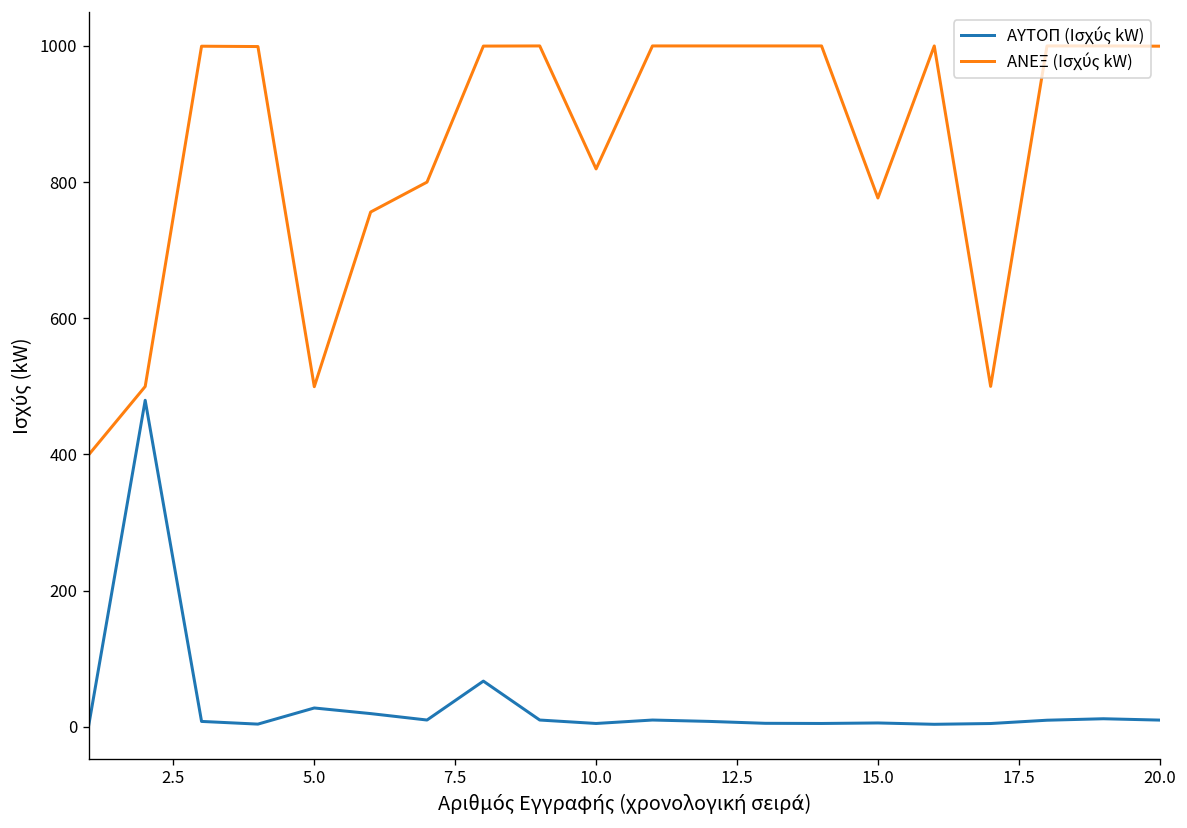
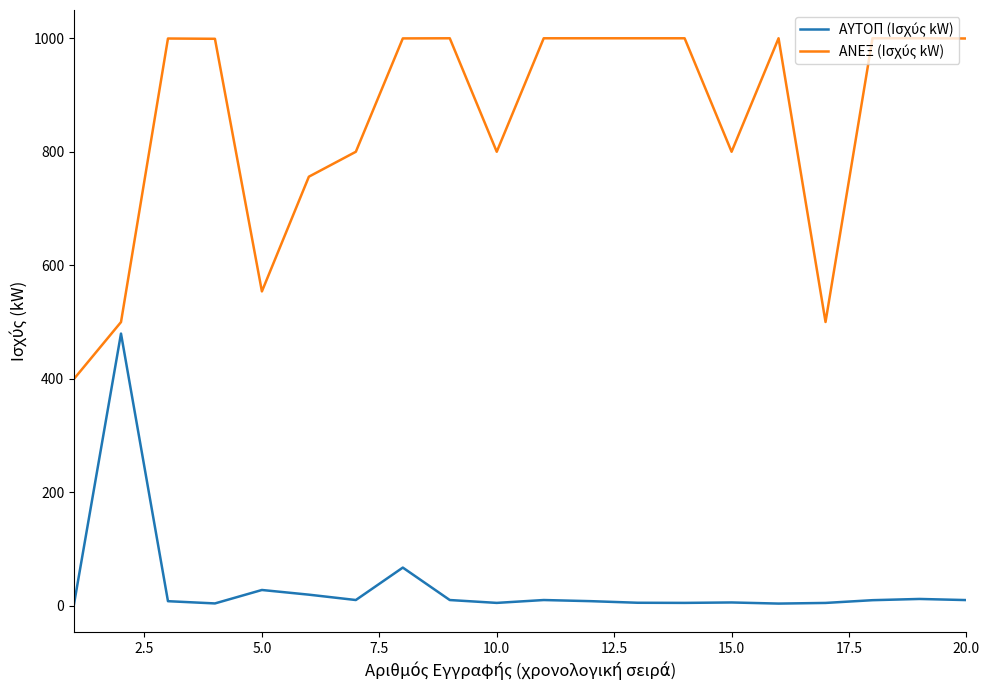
ΑΝΕΞ (Ισχύς kW), 5.0: 500 -> 550
ΑΝΕΞ (Ισχύς kW), 10.0: 820 -> 800
ΑΝΕΞ (Ισχύς kW), 15.0: 780 -> 800
